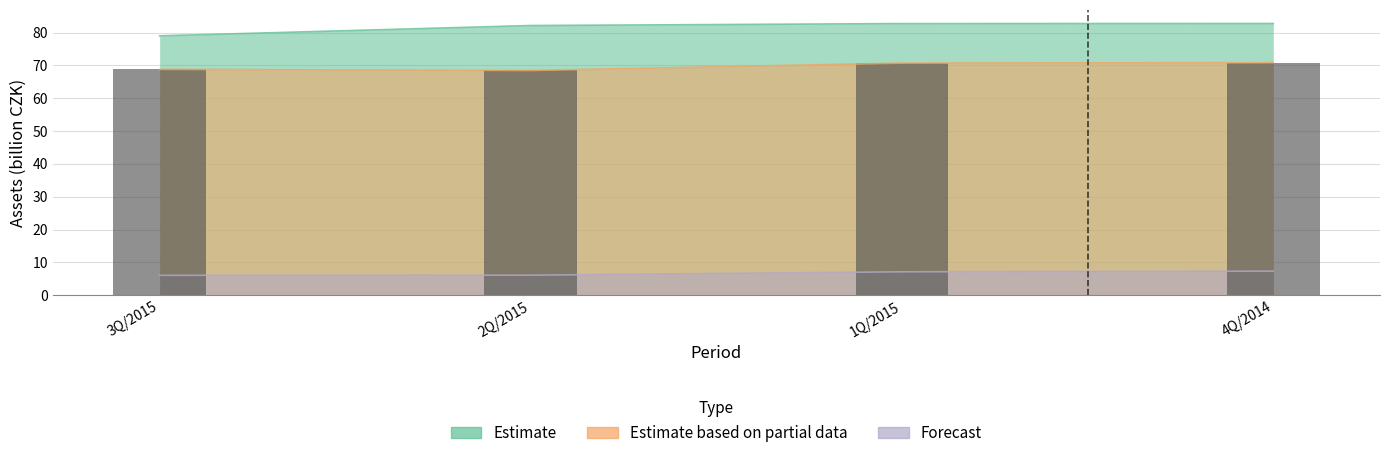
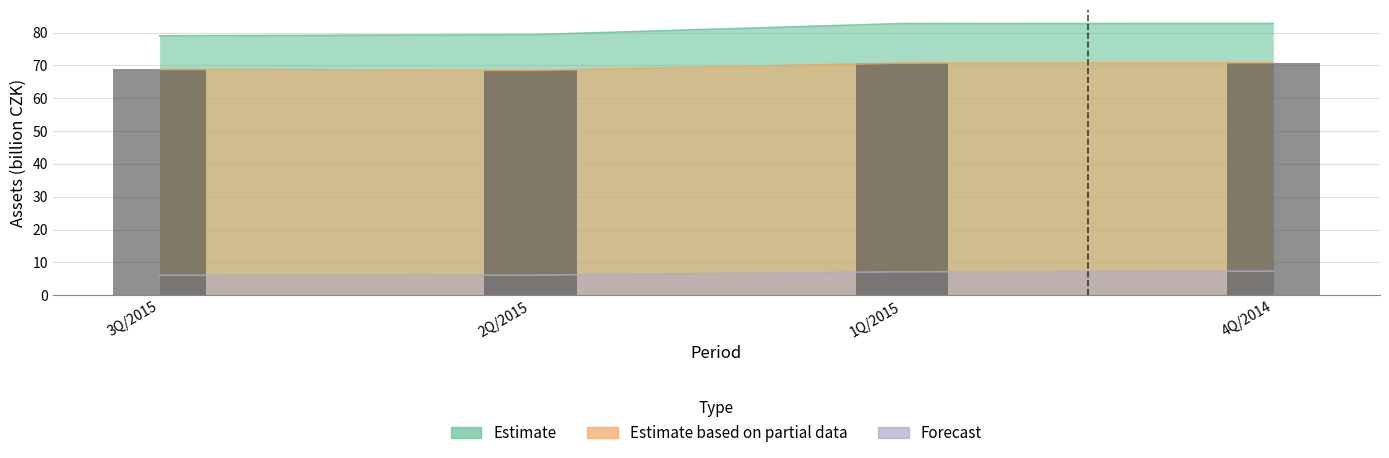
Estimate, 2Q/2015: 82 -> 79
